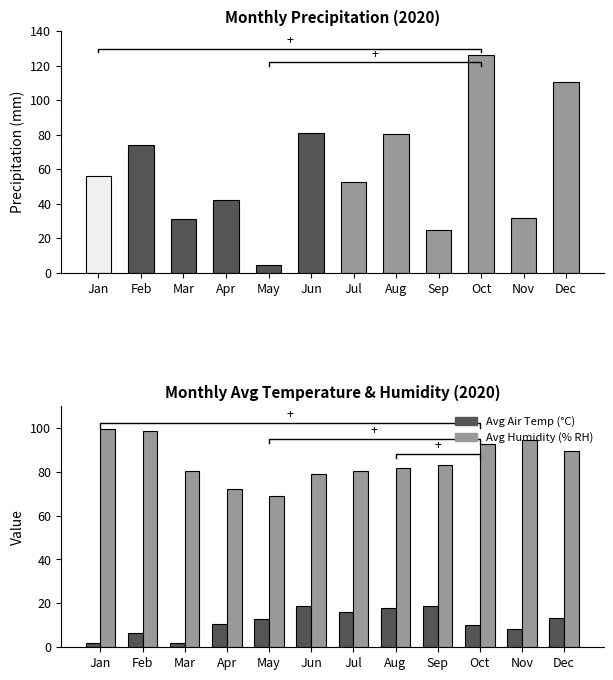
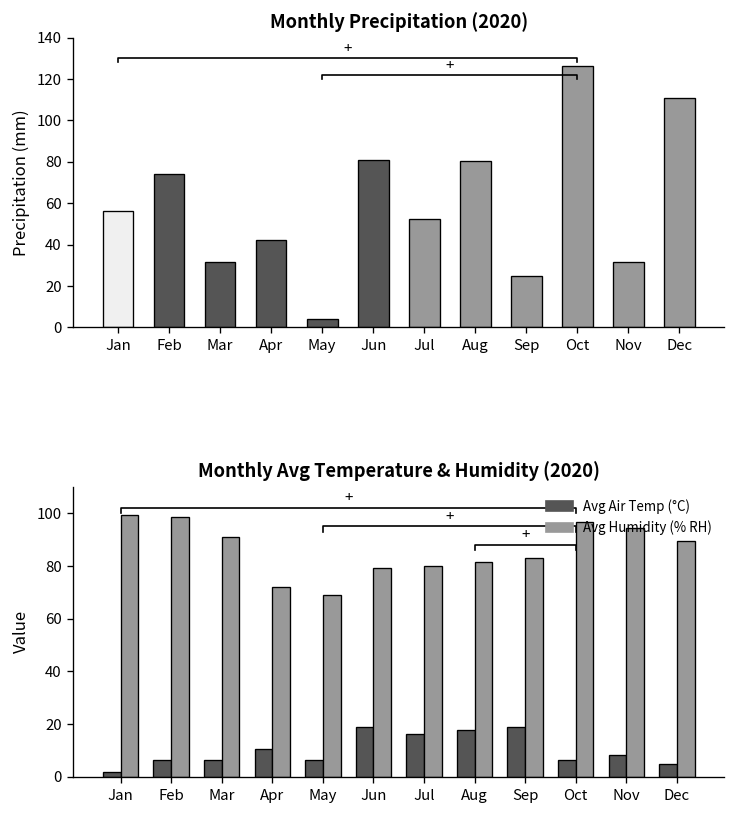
Monthly Avg Temperature & Humidity (2020), Avg Air Temp (°C), Mar: 2 -> 6
Monthly Avg Temperature & Humidity (2020), Avg Humidity (% RH), Mar: 80 -> 91
Monthly Avg Temperature & Humidity (2020), Avg Air Temp (°C), May: 13 -> 7
Monthly Avg Temperature & Humidity (2020), Avg Air Temp (°C), Oct: 10 -> 7
Monthly Avg Temperature & Humidity (2020), Avg Humidity (% RH), Oct: 93 -> 97
Monthly Avg Temperature & Humidity (2020), Avg Air Temp (°C), Dec: 13 -> 5
